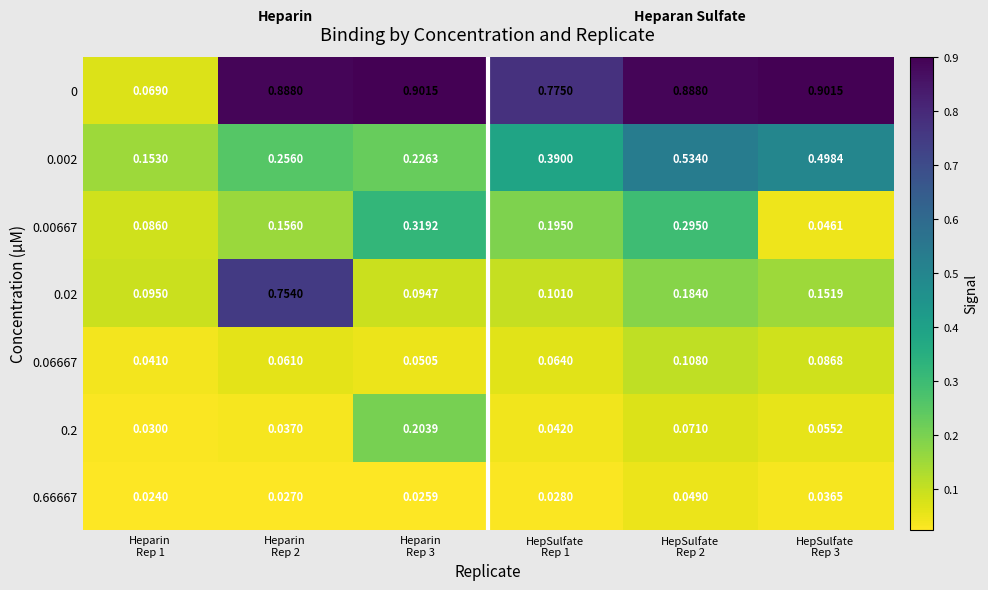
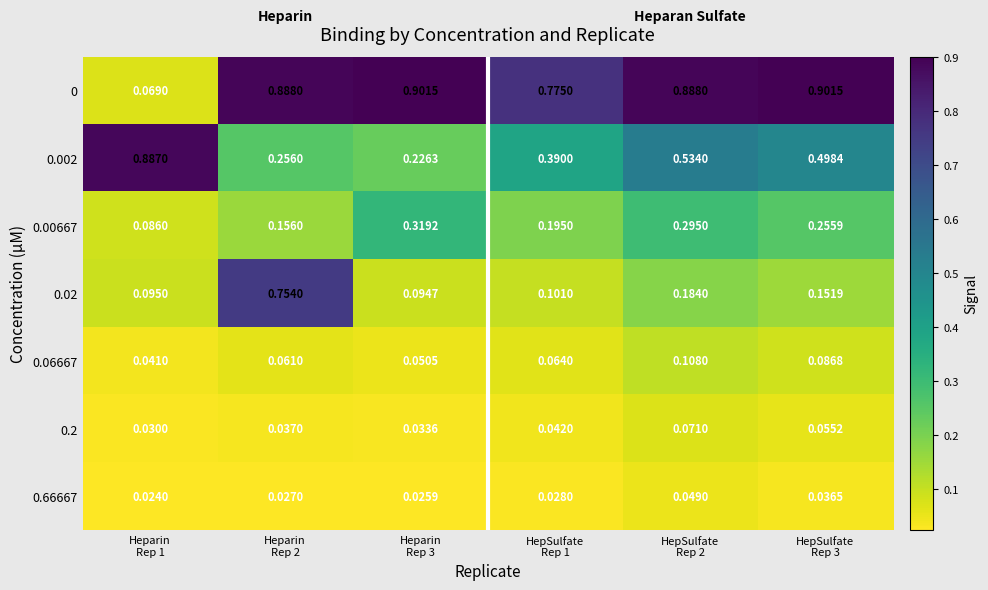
0.002, Heparin Rep 1: 0.1530 -> 0.8870
0.00667, HepSulfate Rep 3: 0.0461 -> 0.2559
0.2, Heparin Rep 3: 0.2039 -> 0.0336
